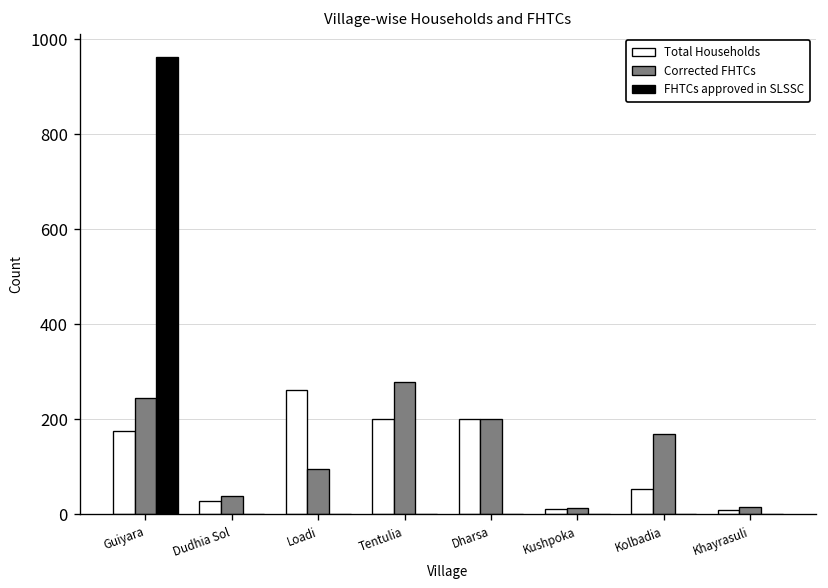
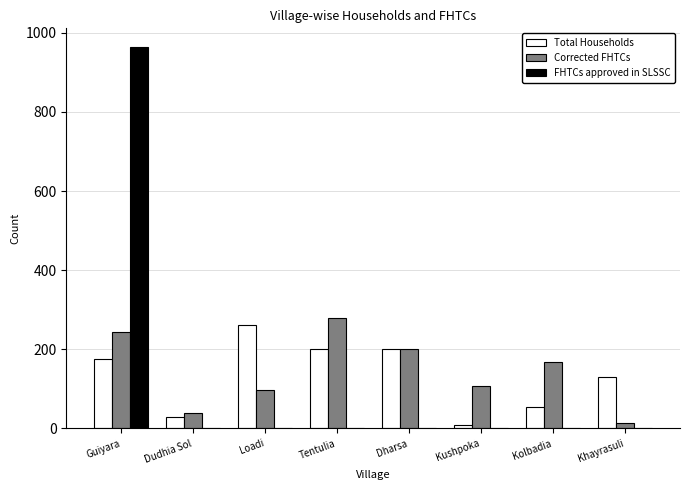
Corrected FHTCs, Kushpoka: 10 -> 110
Total Households, Khayrasuli: 10 -> 130
